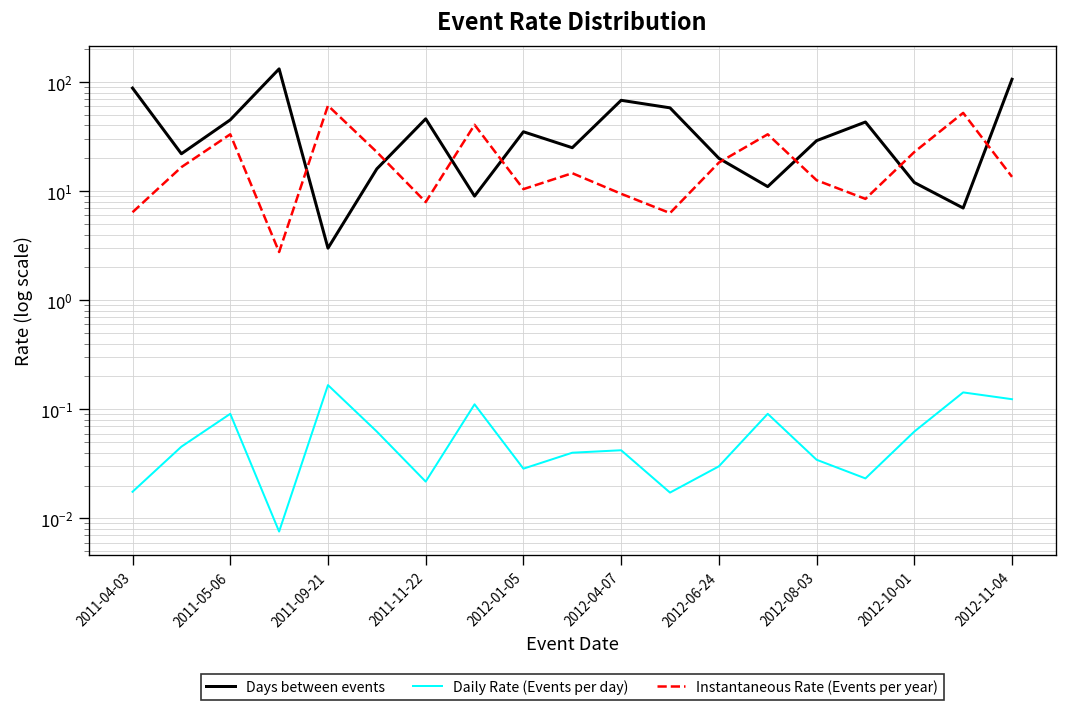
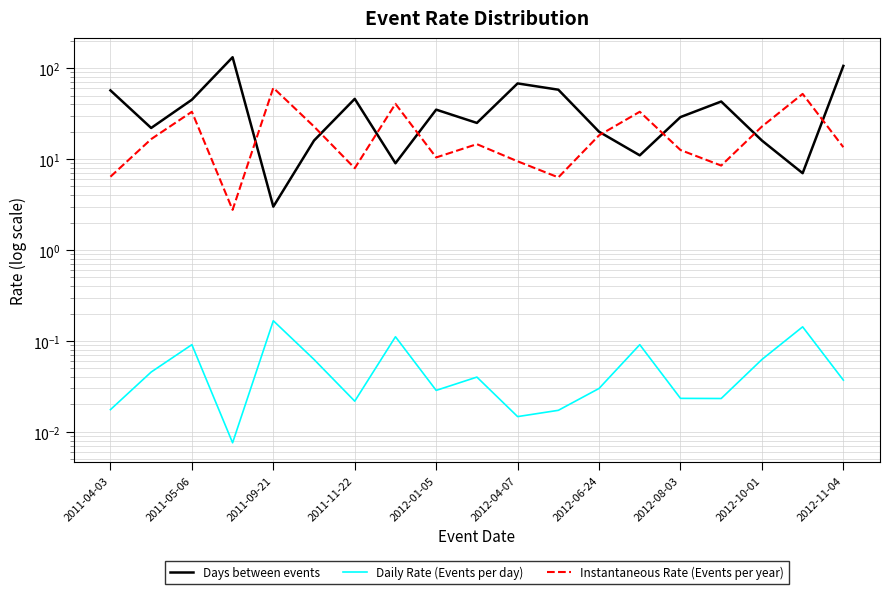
Days between events, 2011-04-03: 90 -> 60
Daily Rate (Events per day), 2012-04-07: 0.04 -> 0.015
Daily Rate (Events per day), 2012-08-03: 0.034 -> 0.023
Days between events, 2012-10-01: 12 -> 16
Daily Rate (Events per day), 2012-11-04: 0.12 -> 0.037
